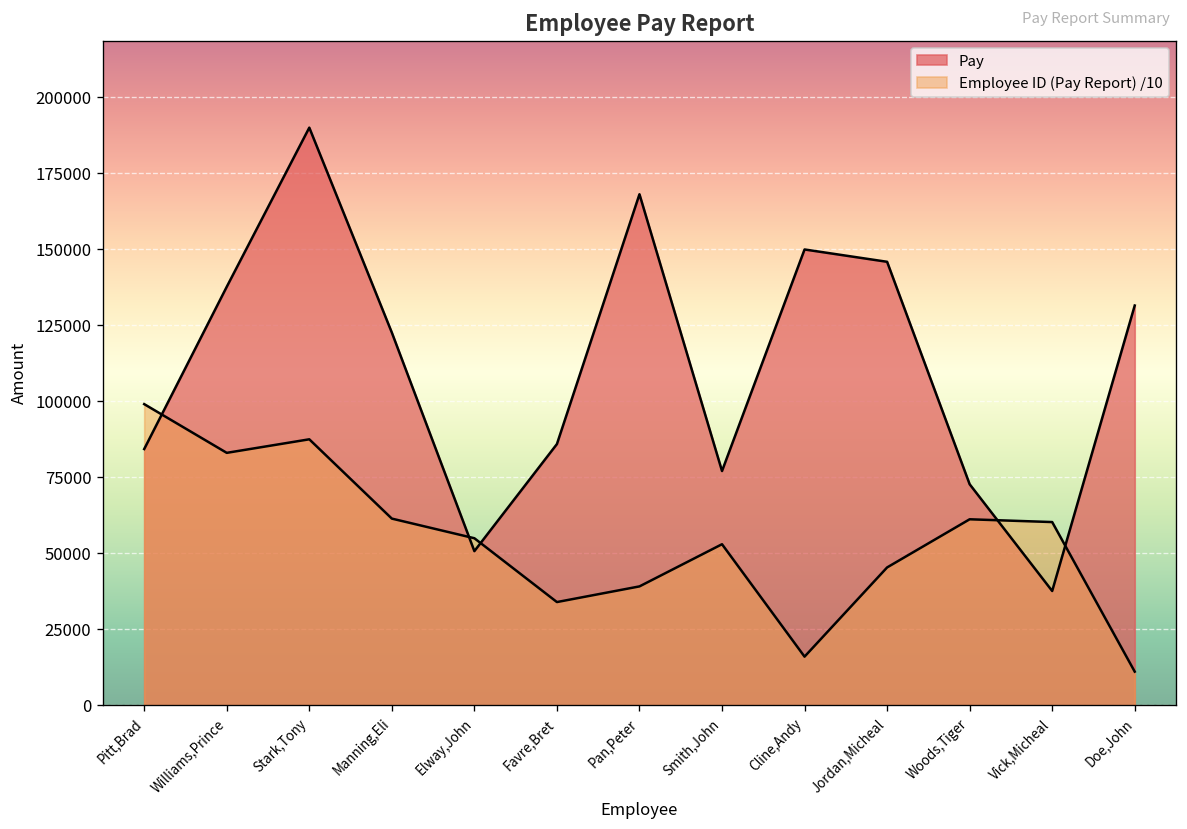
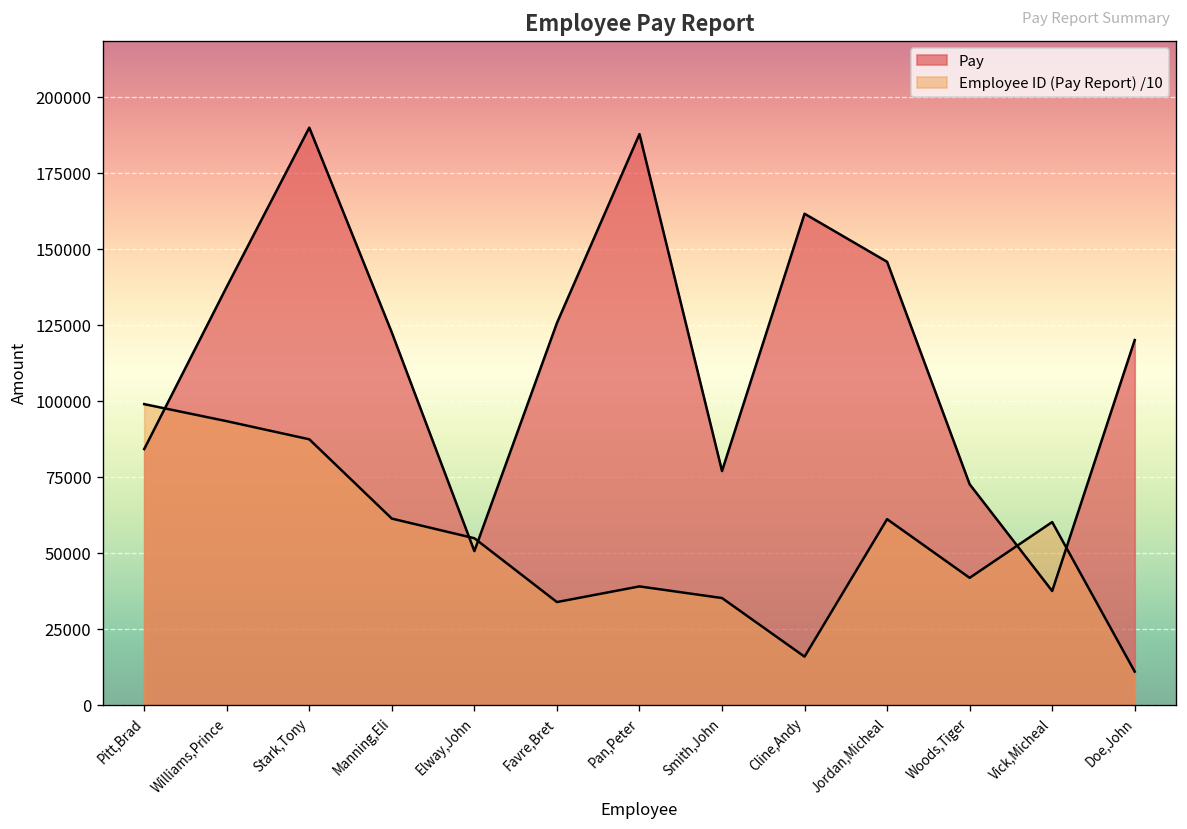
Employee ID (Pay Report) /10, Williams,Prince: 83000 -> 93000
Pay, Favre,Bret: 86000 -> 126000
Pay, Pan,Peter: 168000 -> 188000
Employee ID (Pay Report) /10, Smith,John: 53000 -> 35000
Pay, Cline,Andy: 150000 -> 162000
Employee ID (Pay Report) /10, Jordan,Micheal: 45000 -> 61000
Employee ID (Pay Report) /10, Woods,Tiger: 61000 -> 42000
Pay, Doe,John: 132000 -> 120000
